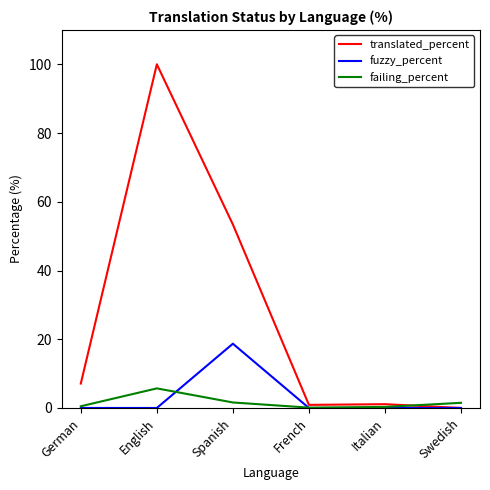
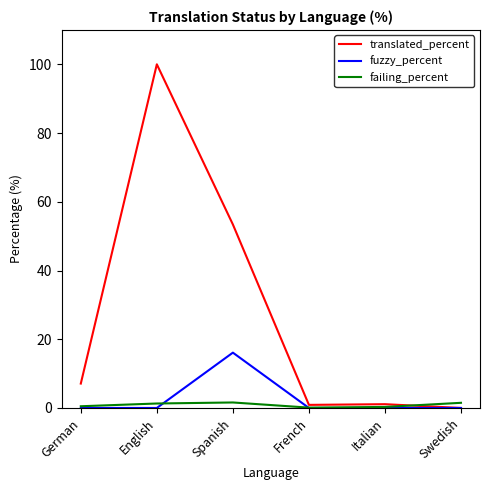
failing_percent, English: 6 -> 1
fuzzy_percent, Spanish: 19 -> 16
